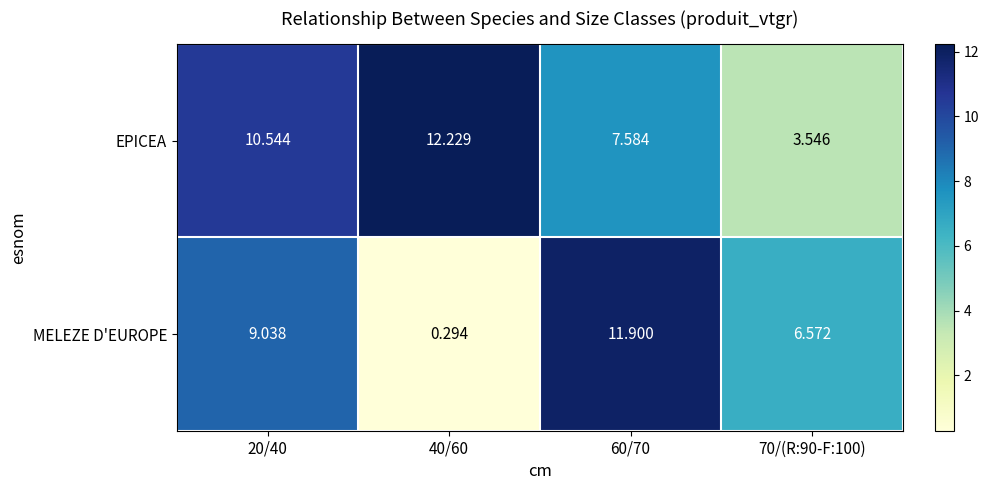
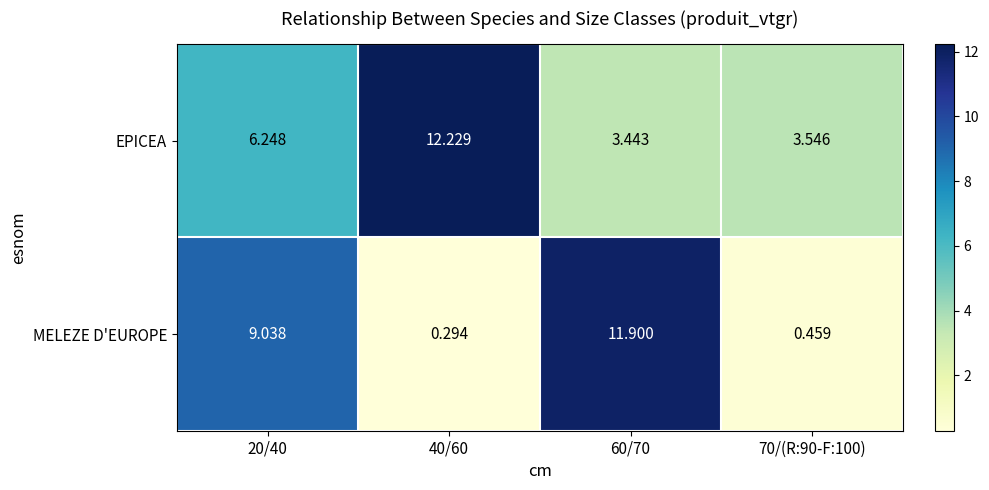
EPICEA, 20/40: 10.544 -> 6.248
EPICEA, 60/70: 7.584 -> 3.443
MELEZE D'EUROPE, 70/(R:90-F:100): 6.572 -> 0.459
